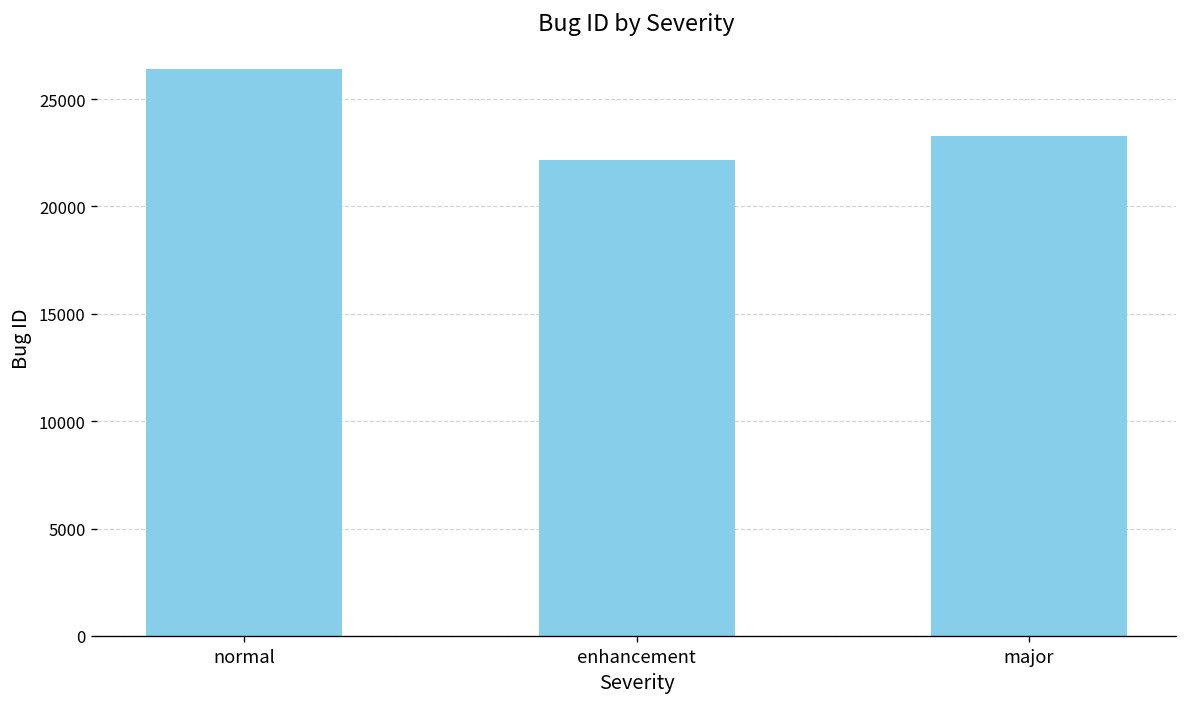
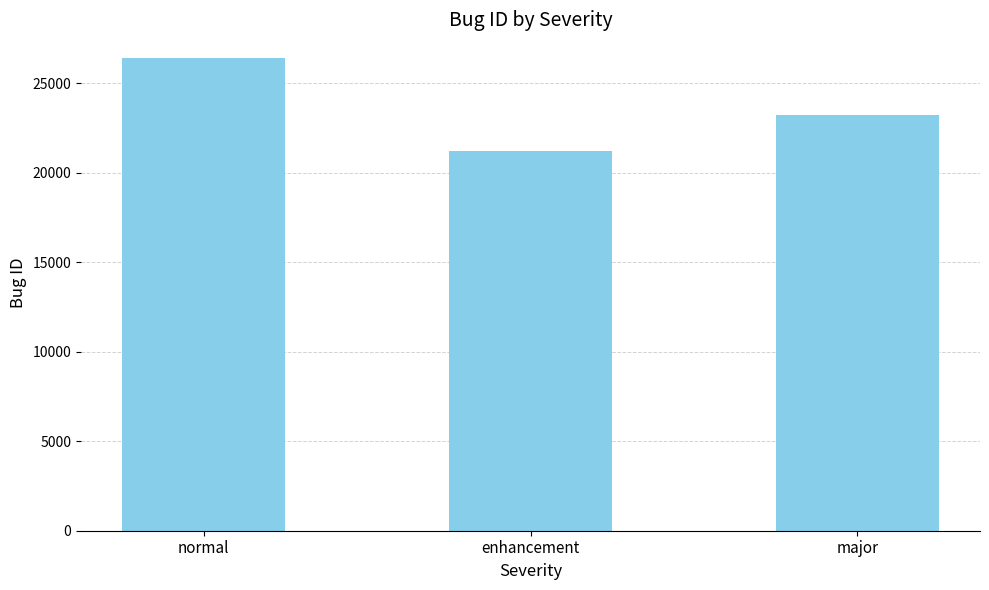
enhancement: 22200 -> 21200
